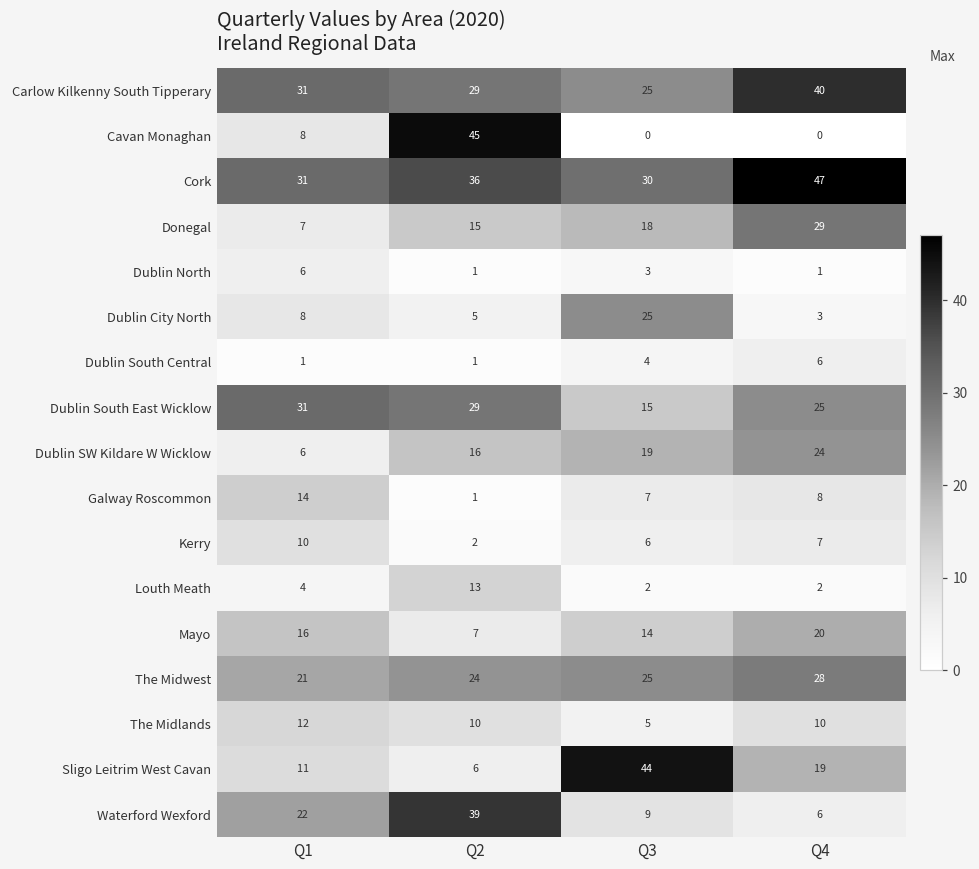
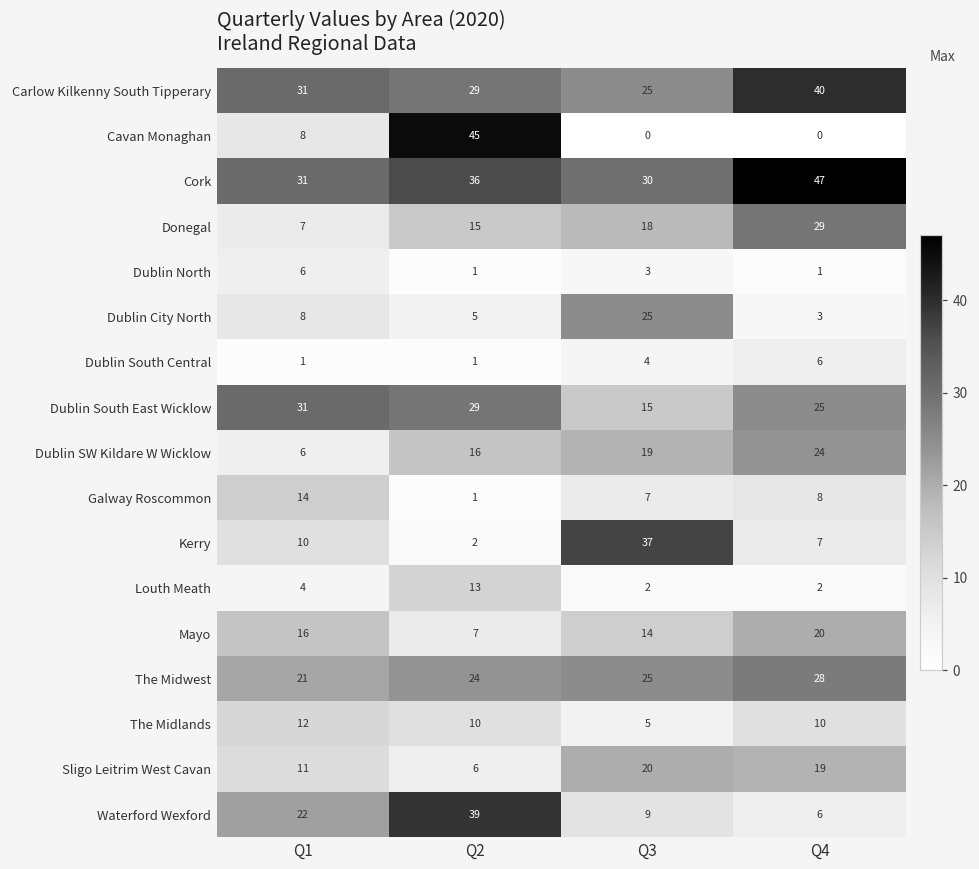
Kerry, Q3: 6 -> 37
Sligo Leitrim West Cavan, Q3: 44 -> 20
